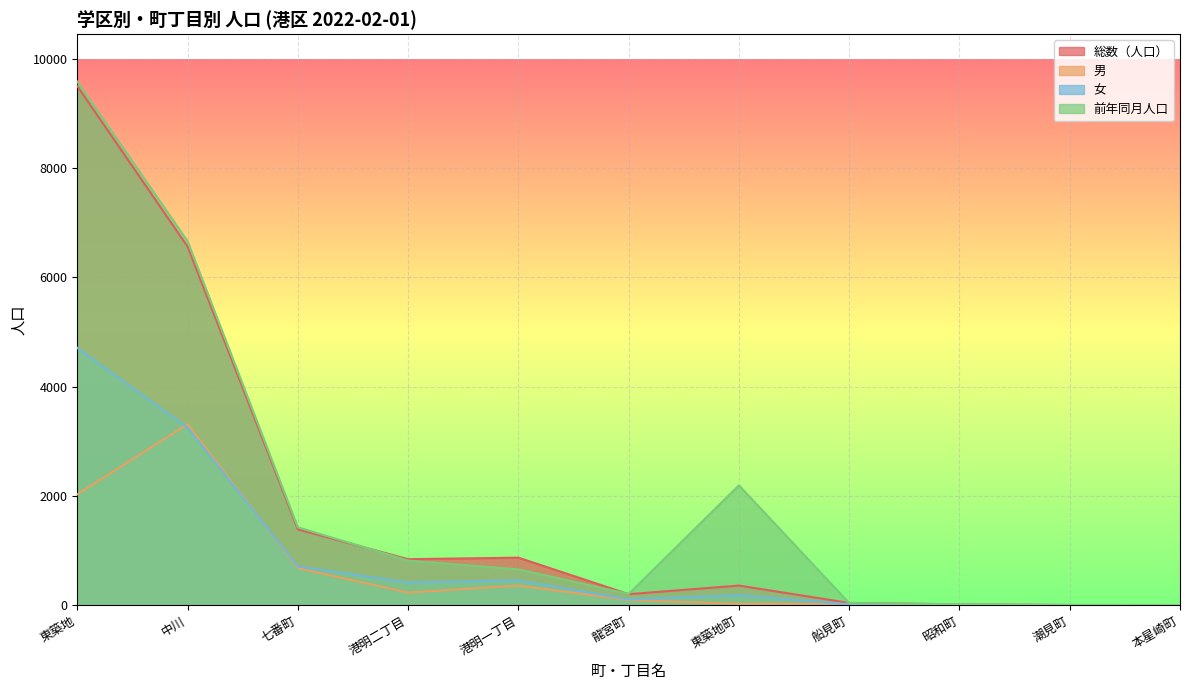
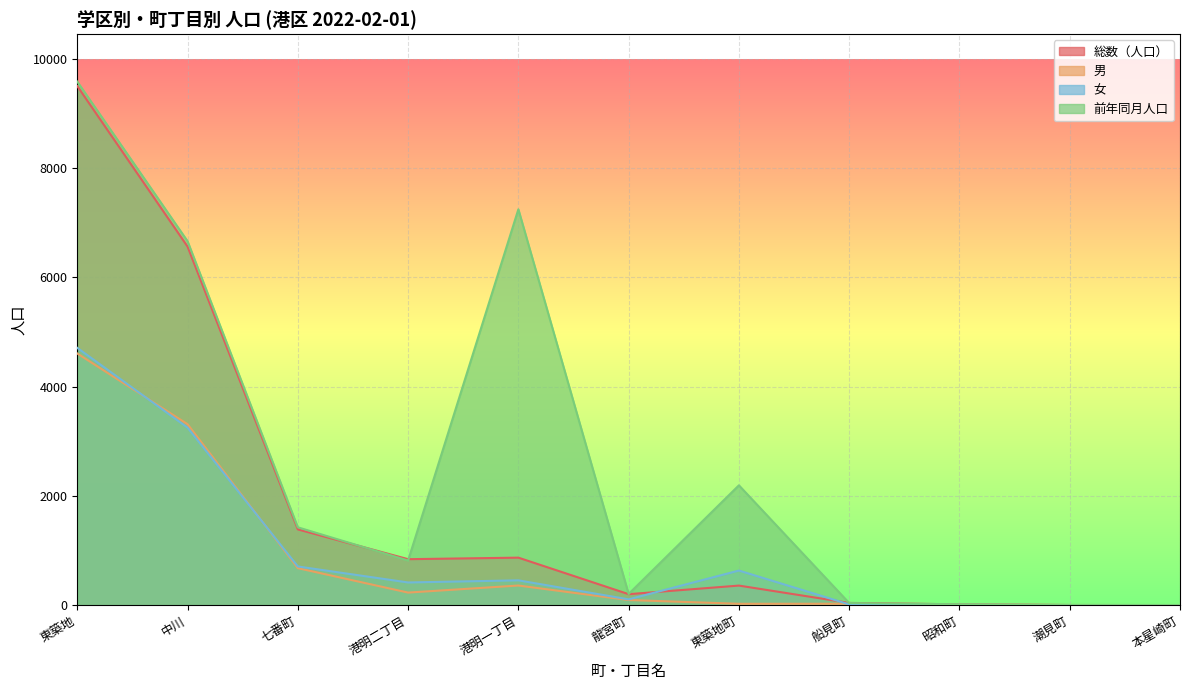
男, 東築地: 2000 -> 4600
前年同月人口, 港明一丁目: 700 -> 7200
女, 東築地町: 200 -> 600
